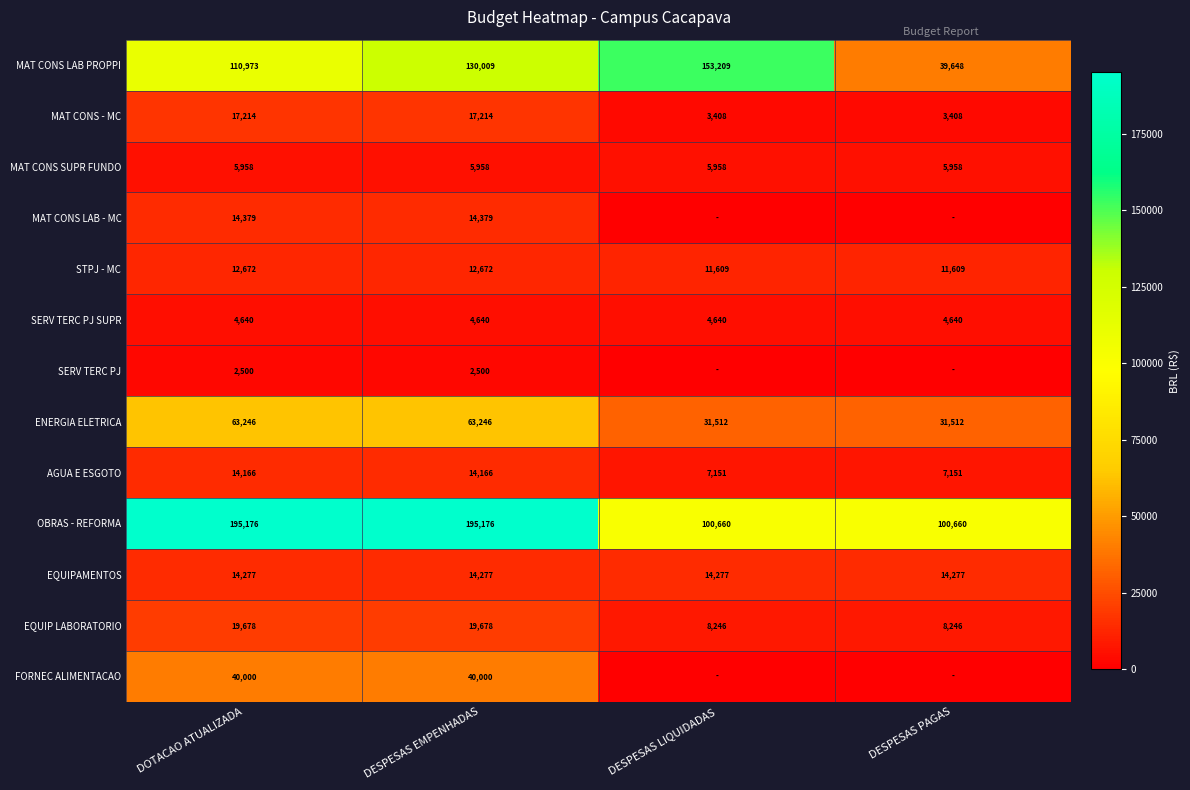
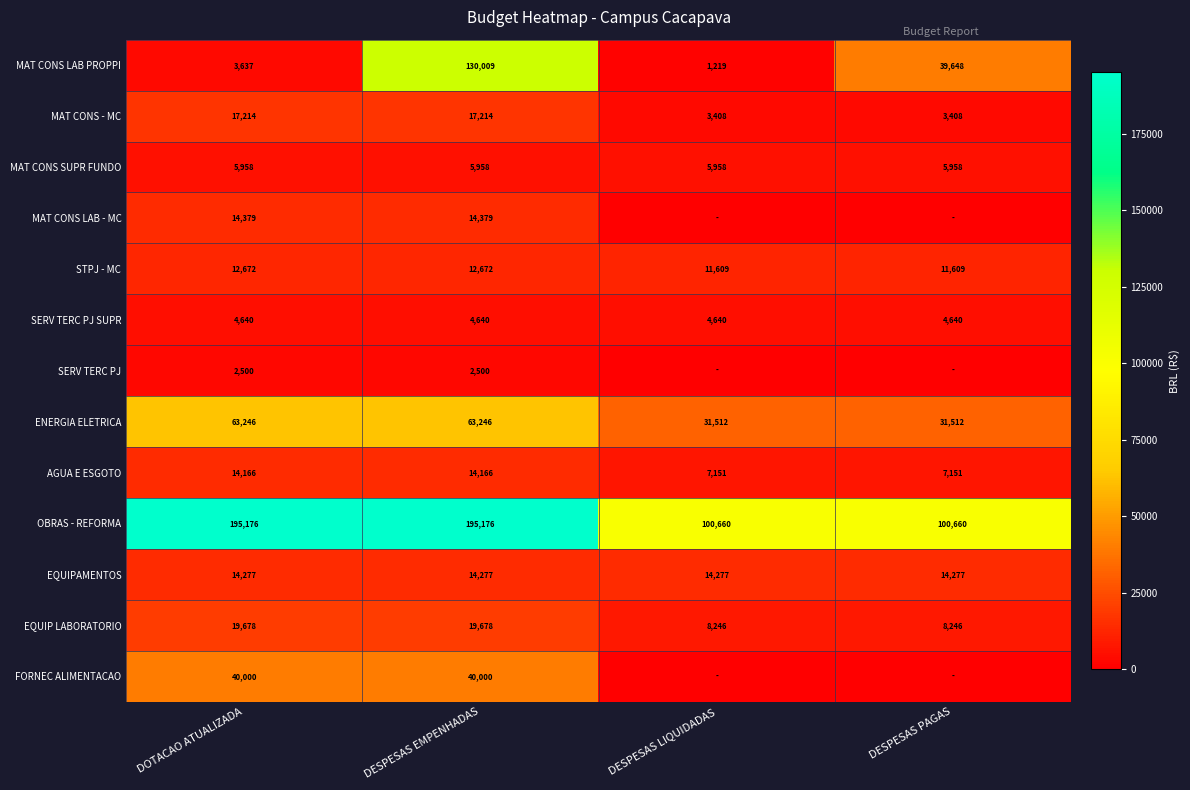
MAT CONS LAB PROPPI, DOTACAO ATUALIZADA: 110,973 -> 3,637
MAT CONS LAB PROPPI, DESPESAS LIQUIDADAS: 153,209 -> 1,219
